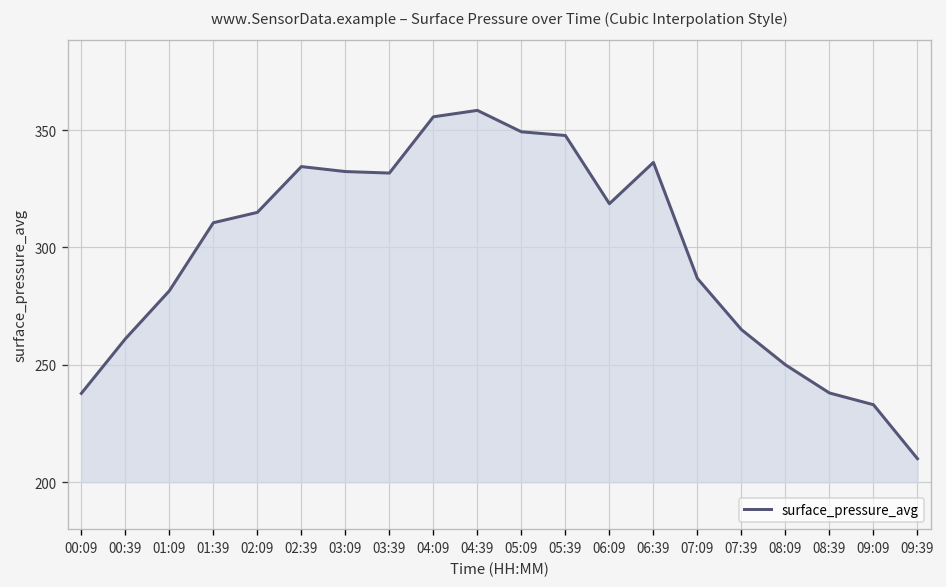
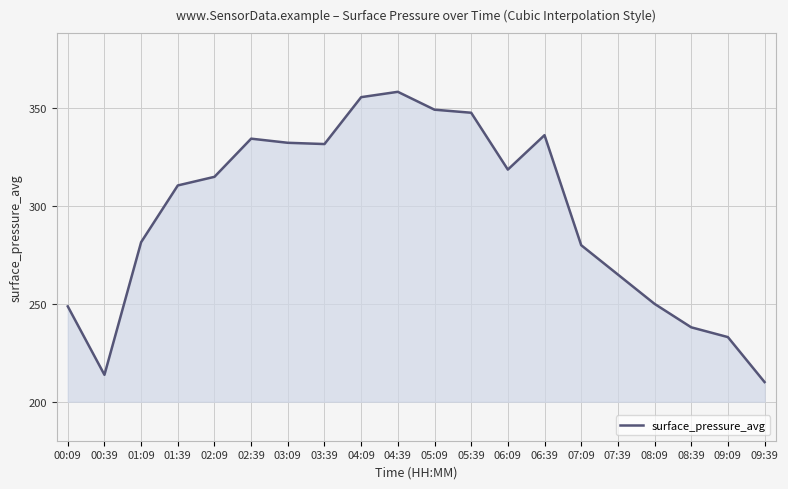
00:09: 238 -> 249
00:39: 261 -> 214
07:09: 287 -> 280
